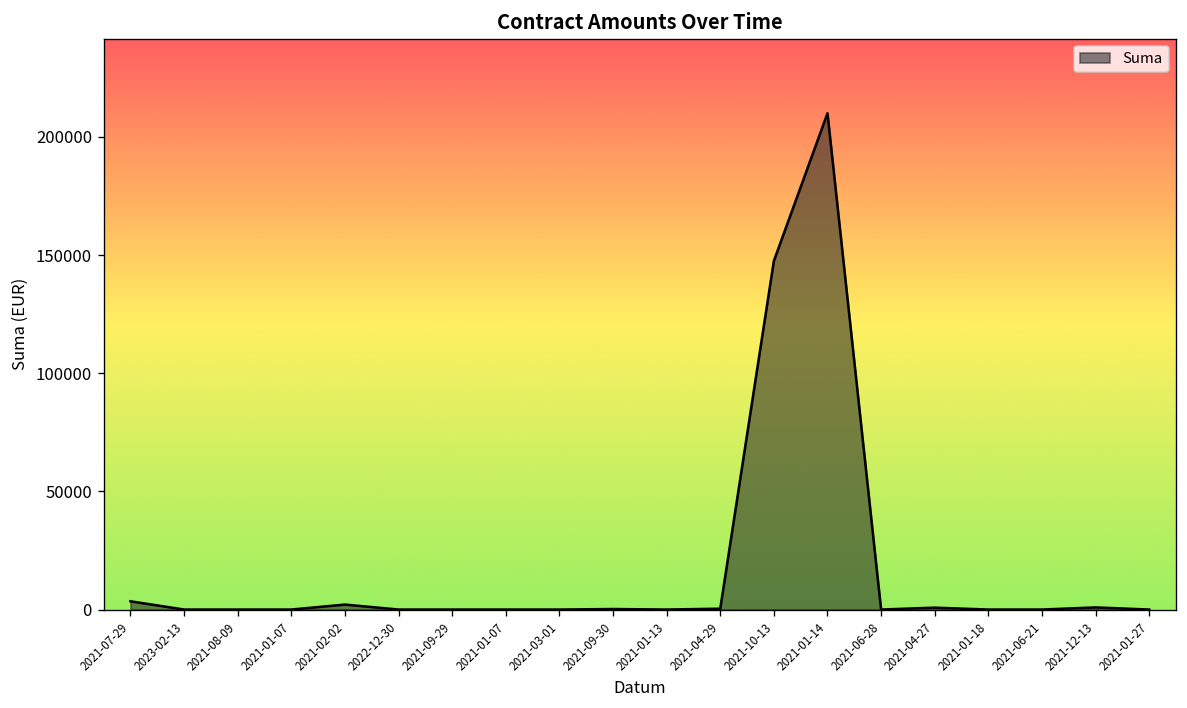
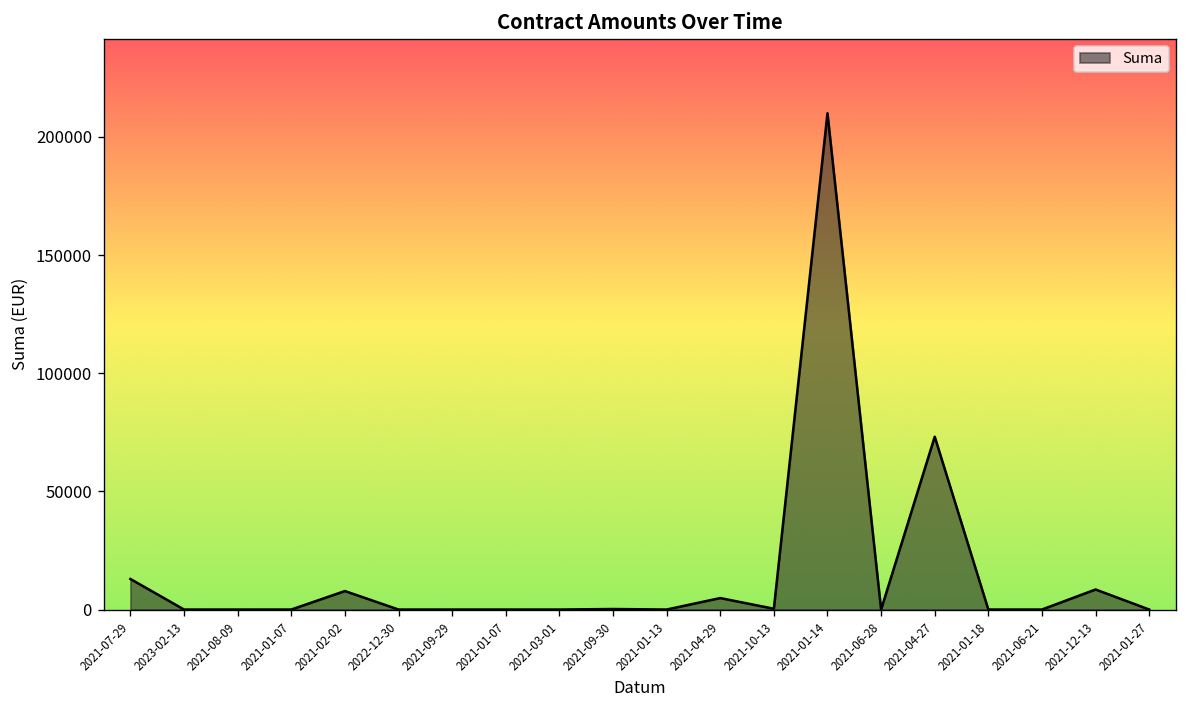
2021-07-29: 4000 -> 13000
2021-02-02: 2000 -> 8000
2021-04-29: 0 -> 5000
2021-10-13: 148000 -> 0
2021-04-27: 1000 -> 73000
2021-12-13: 1000 -> 8000
